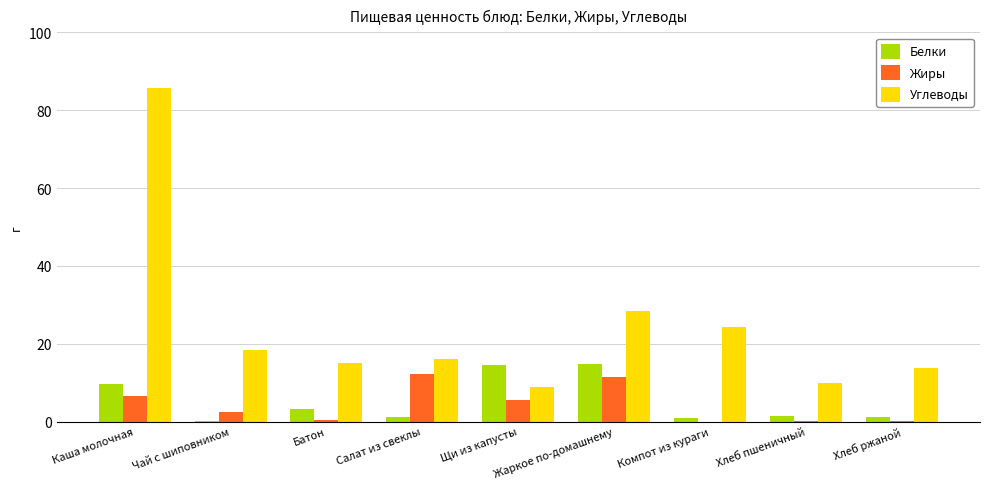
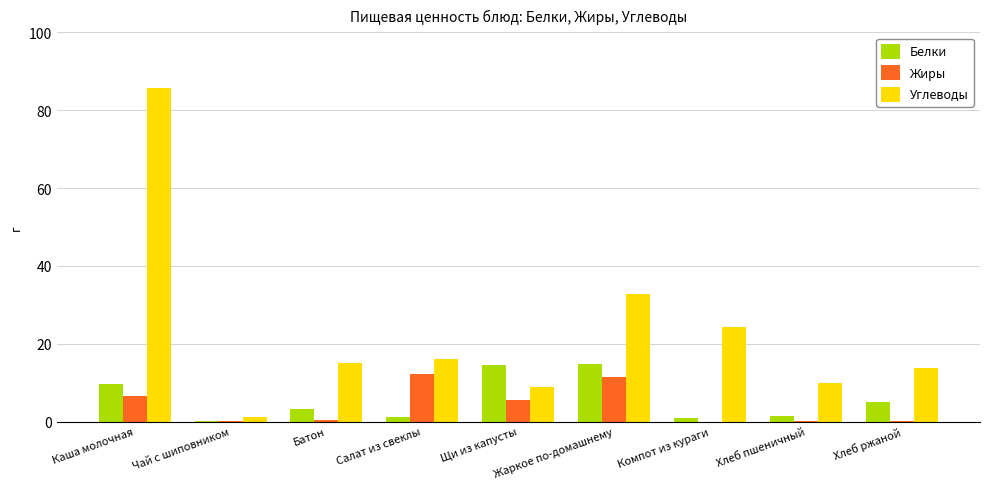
Жиры, Чай с шиповником: 3 -> 0
Углеводы, Чай с шиповником: 18 -> 1
Углеводы, Жаркое по-домашнему: 28 -> 33
Белки, Хлеб ржаной: 1 -> 5
